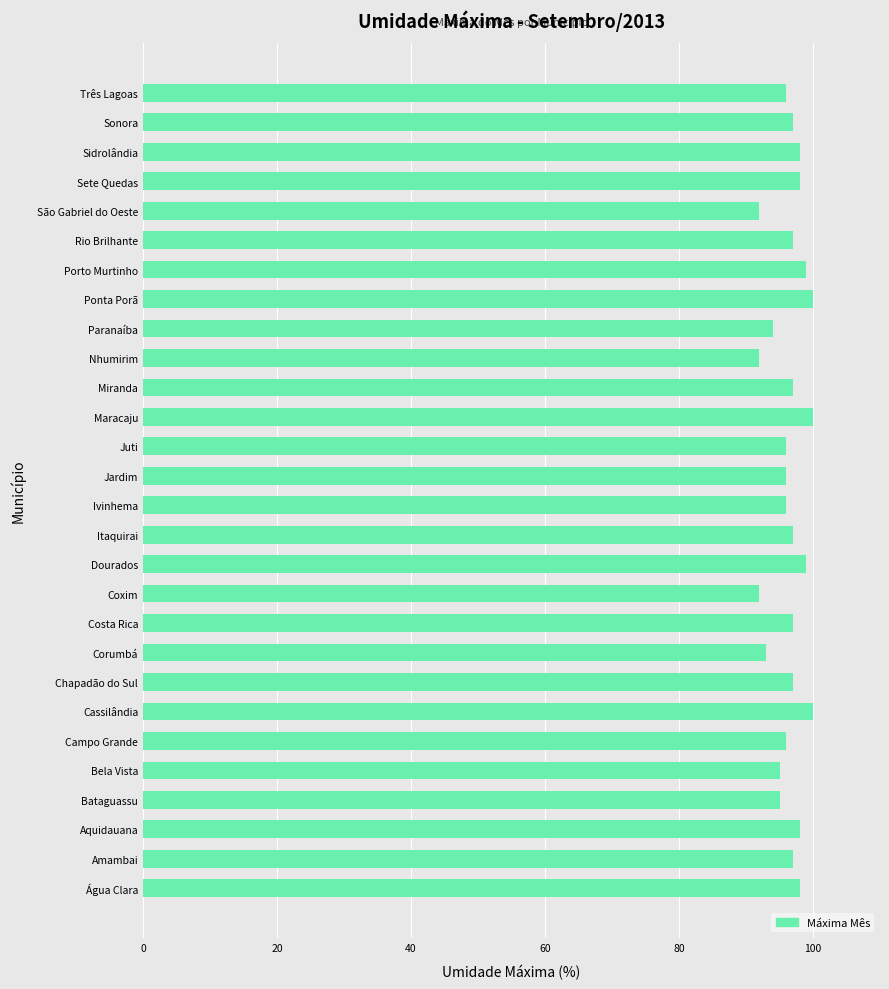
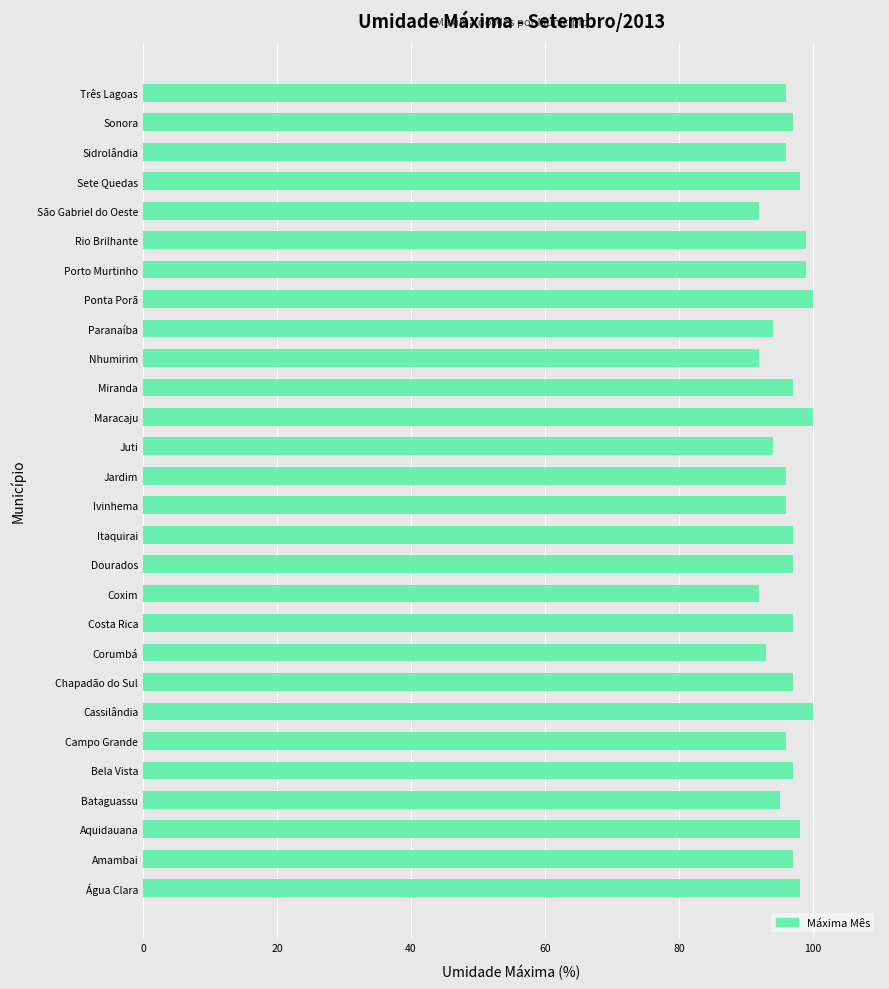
Sidrolândia: 98 -> 96
Rio Brilhante: 97 -> 99
Juti: 96 -> 94
Dourados: 99 -> 97
Bela Vista: 95 -> 97
